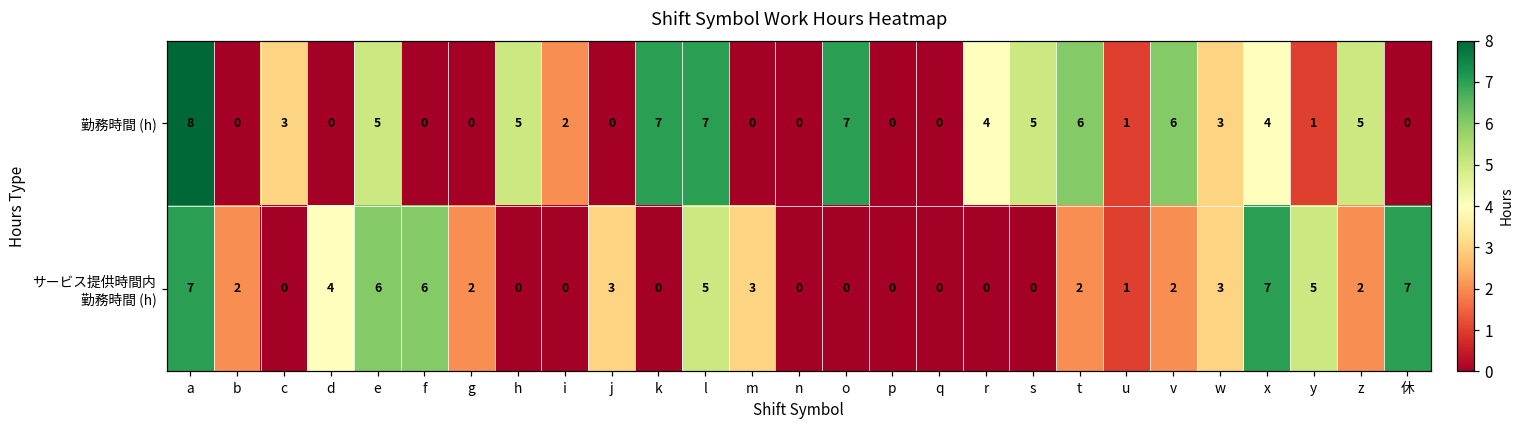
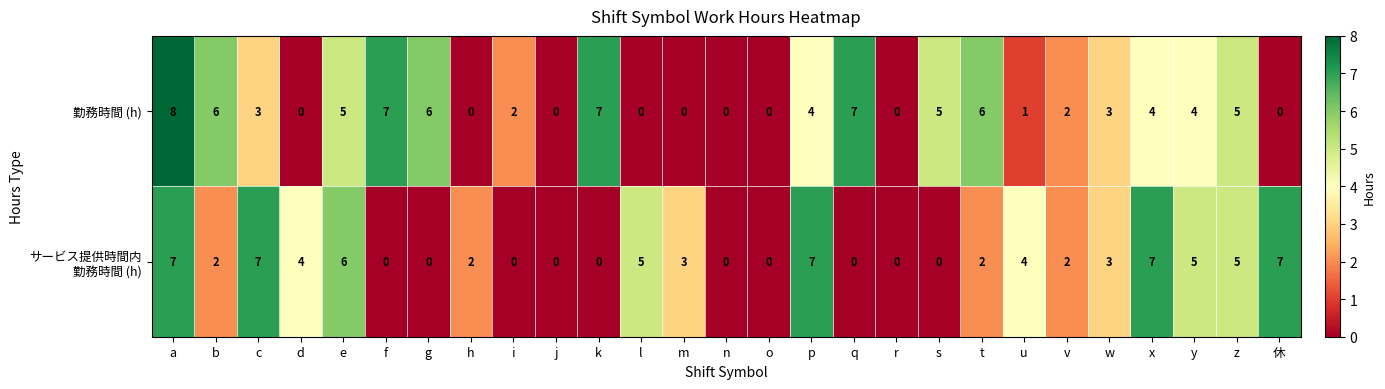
勤務時間 (h), b: 0 -> 6
勤務時間 (h), f: 0 -> 7
勤務時間 (h), g: 0 -> 6
勤務時間 (h), h: 5 -> 0
勤務時間 (h), l: 7 -> 0
勤務時間 (h), o: 7 -> 0
勤務時間 (h), p: 0 -> 4
勤務時間 (h), q: 0 -> 7
勤務時間 (h), r: 4 -> 0
勤務時間 (h), v: 6 -> 2
勤務時間 (h), y: 1 -> 4
サービス提供時間内 勤務時間 (h), c: 0 -> 7
サービス提供時間内 勤務時間 (h), f: 6 -> 0
サービス提供時間内 勤務時間 (h), g: 2 -> 0
サービス提供時間内 勤務時間 (h), h: 0 -> 2
サービス提供時間内 勤務時間 (h), j: 3 -> 0
サービス提供時間内 勤務時間 (h), p: 0 -> 7
サービス提供時間内 勤務時間 (h), u: 1 -> 4
サービス提供時間内 勤務時間 (h), z: 2 -> 5
